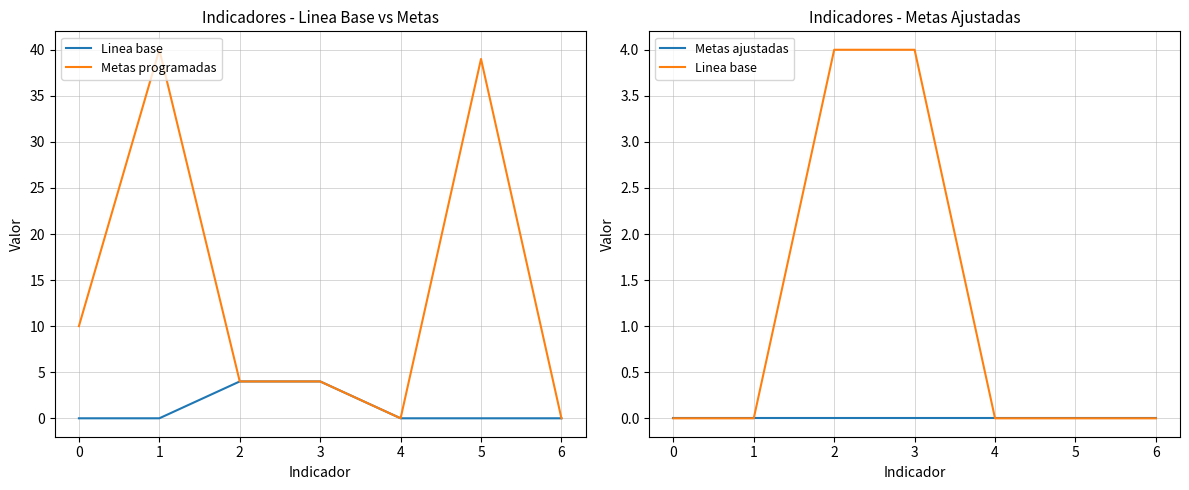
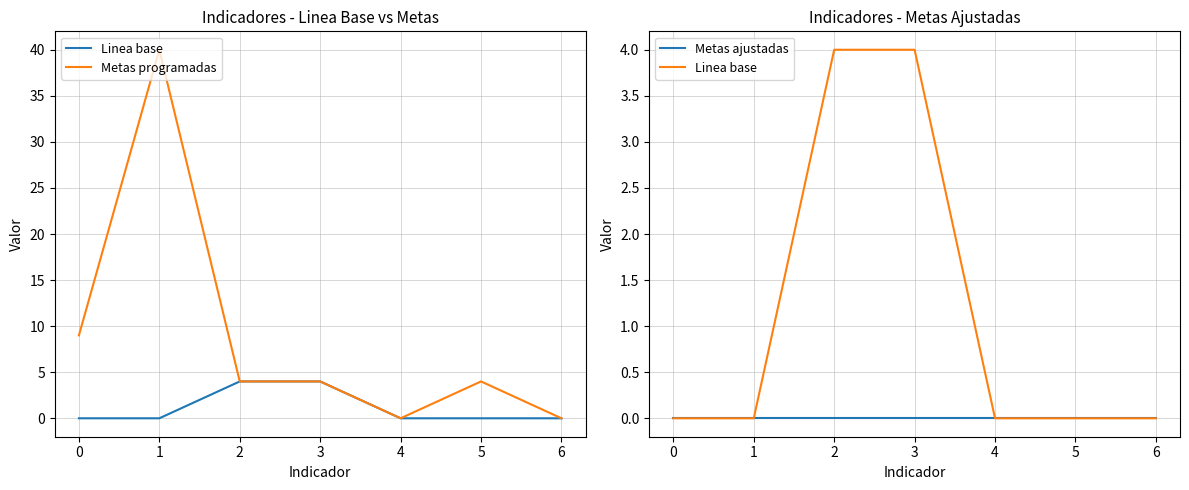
Indicadores - Linea Base vs Metas, Metas programadas, 0: 10 -> 9
Indicadores - Linea Base vs Metas, Metas programadas, 5: 39 -> 4
